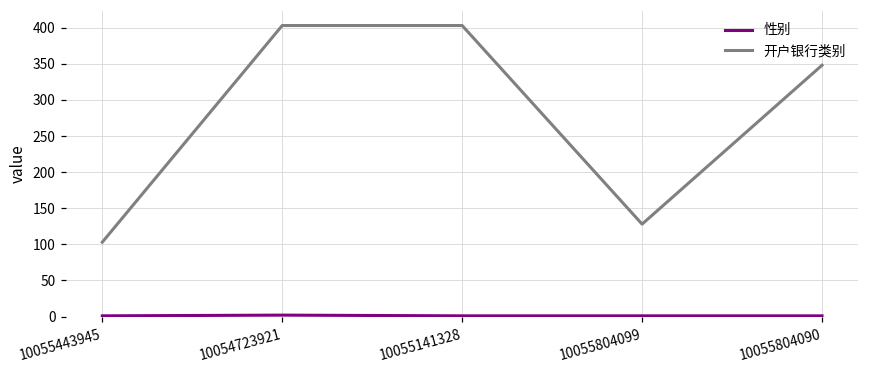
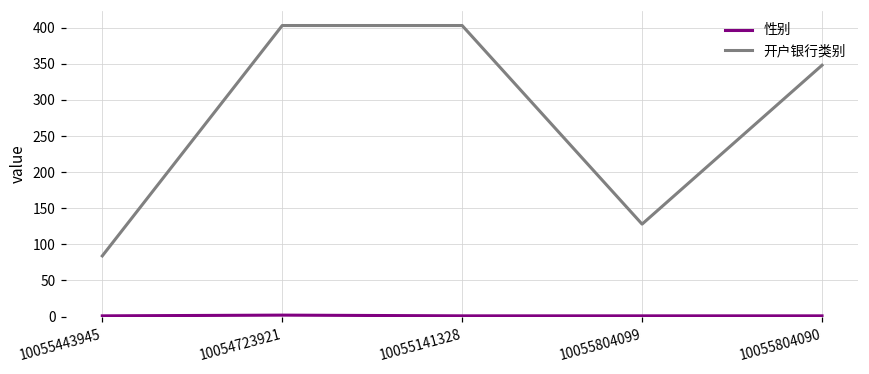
开户银行类别, 10055443945: 100 -> 80
